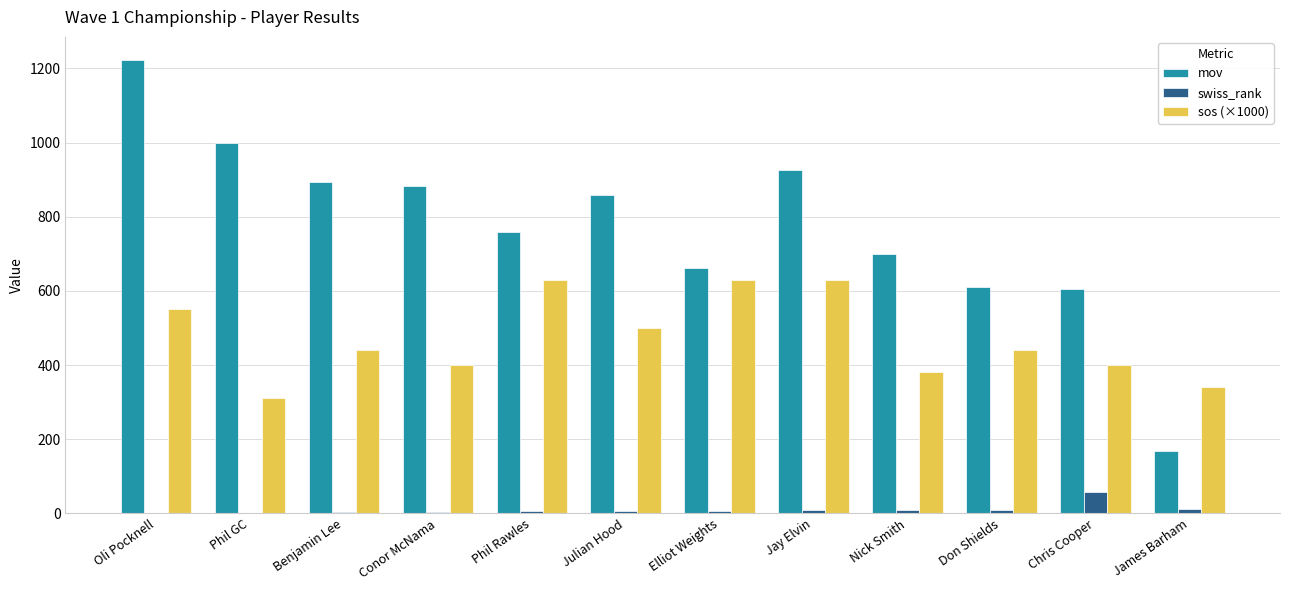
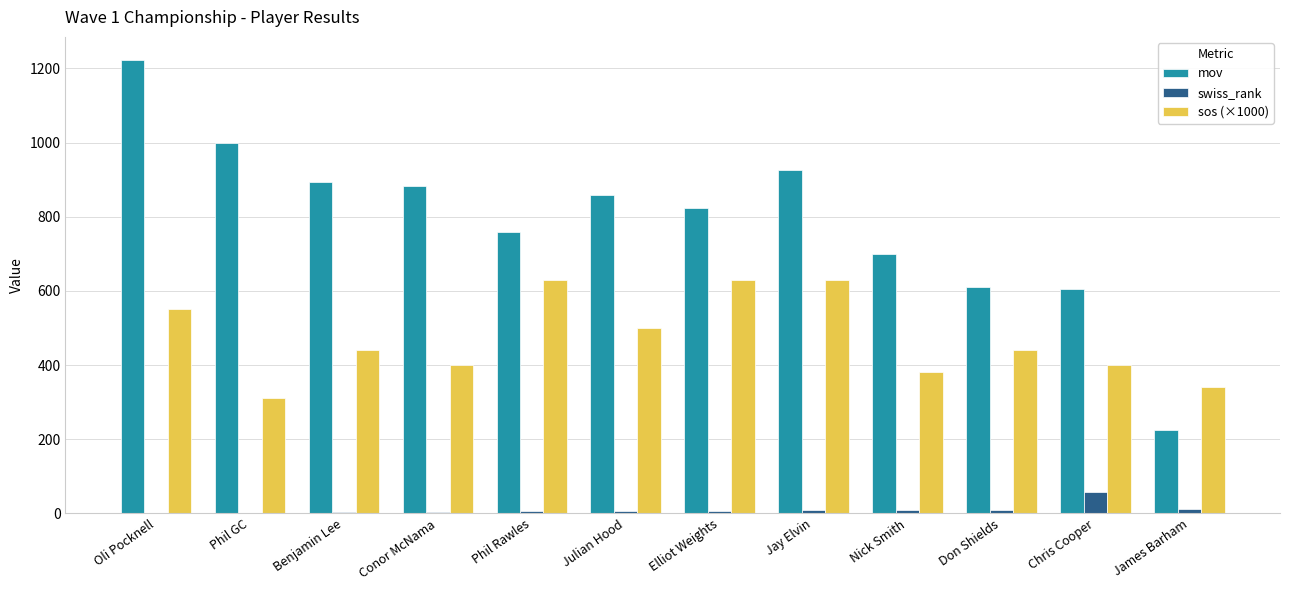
mov, Elliot Weights: 660 -> 820
mov, James Barham: 170 -> 220
